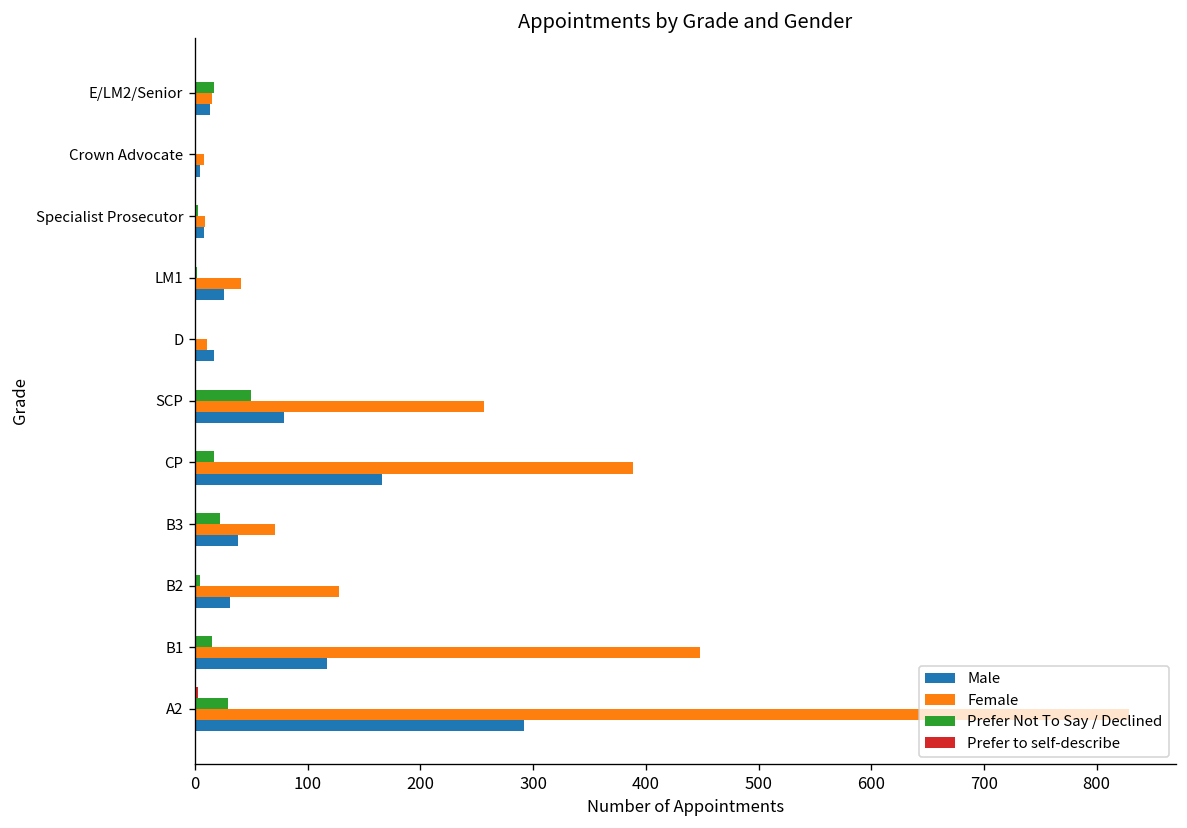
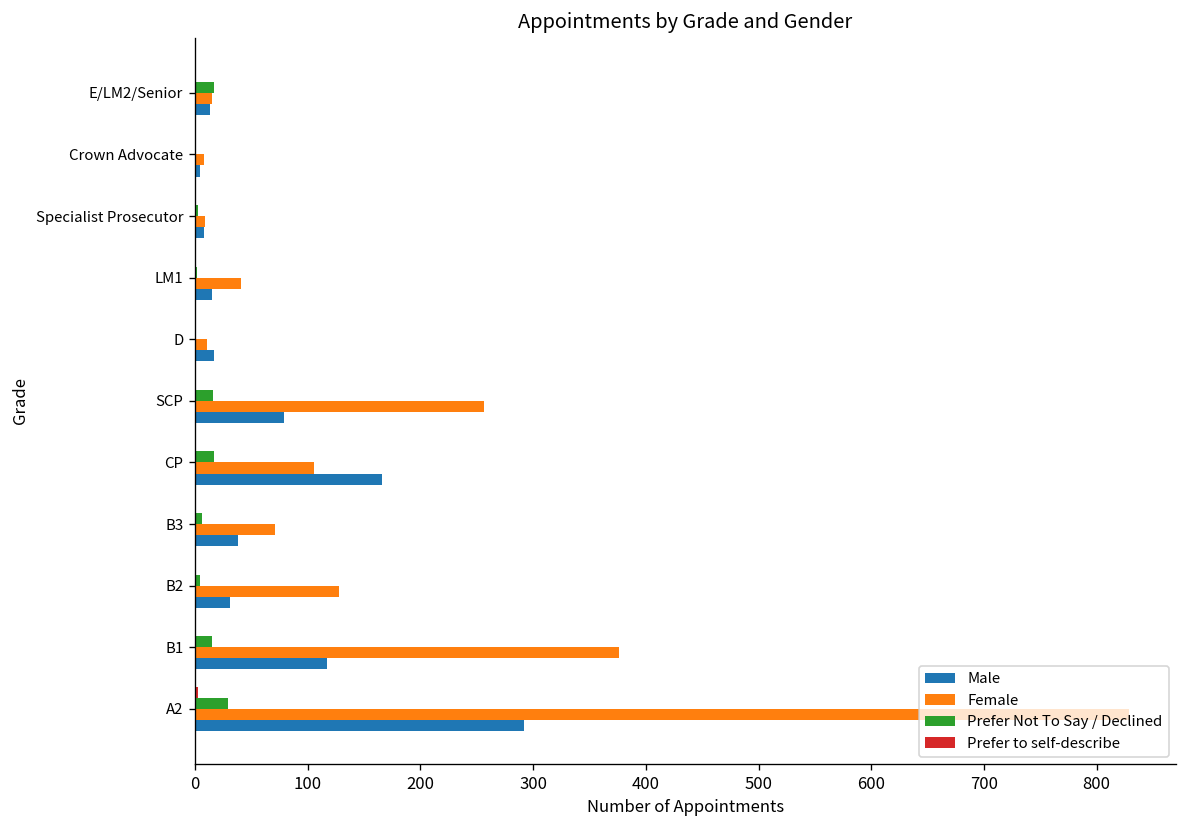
Male, LM1: 30 -> 20
Prefer Not To Say / Declined, SCP: 50 -> 20
Female, CP: 390 -> 110
Prefer Not To Say / Declined, B3: 20 -> 10
Female, B1: 450 -> 380
